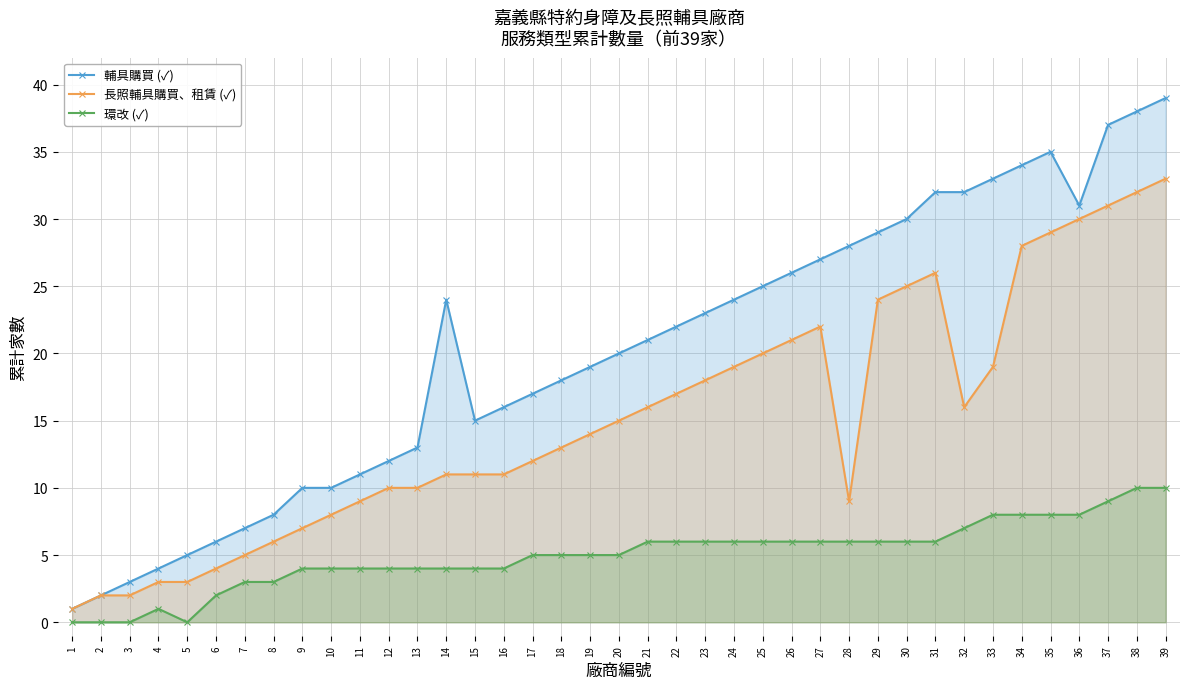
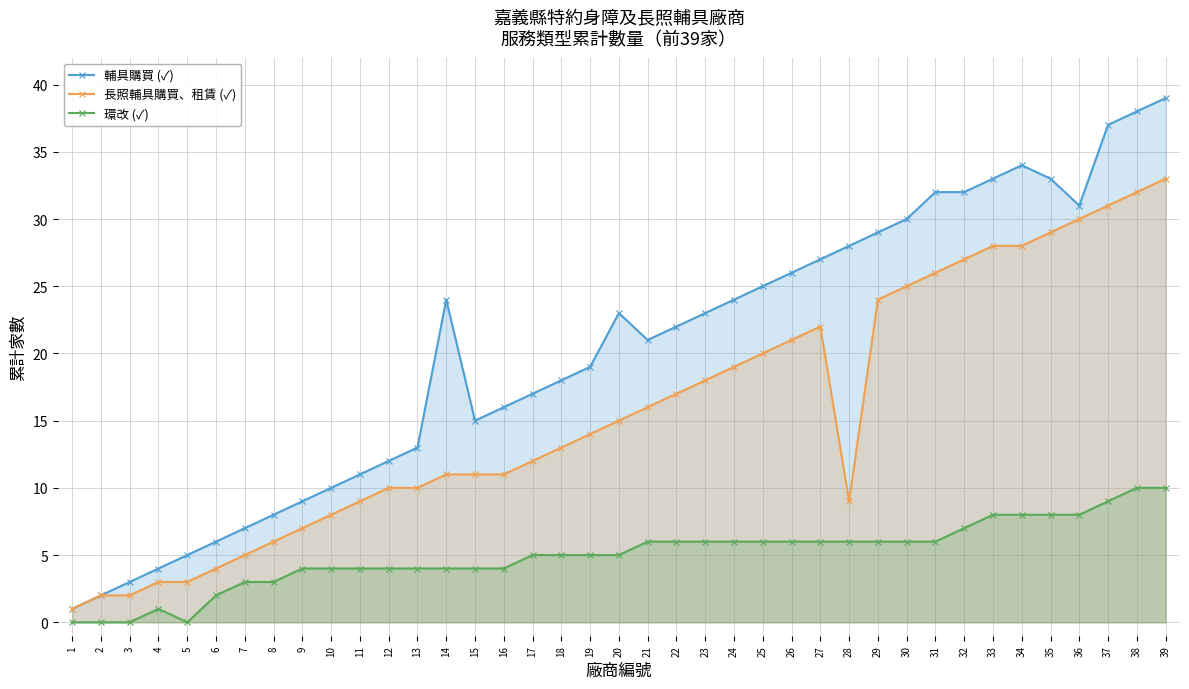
輔具購買 (✓), 9: 10 -> 9
輔具購買 (✓), 20: 20 -> 23
長照輔具購買、租賃 (✓), 32: 16 -> 27
長照輔具購買、租賃 (✓), 33: 19 -> 28
輔具購買 (✓), 35: 35 -> 33
